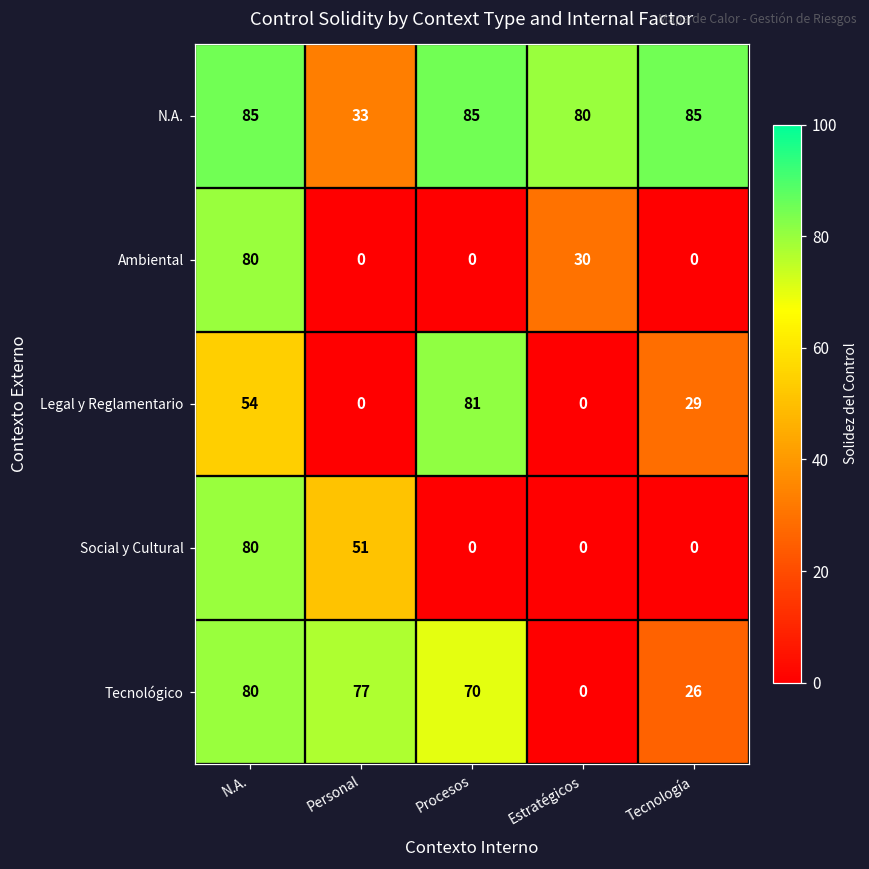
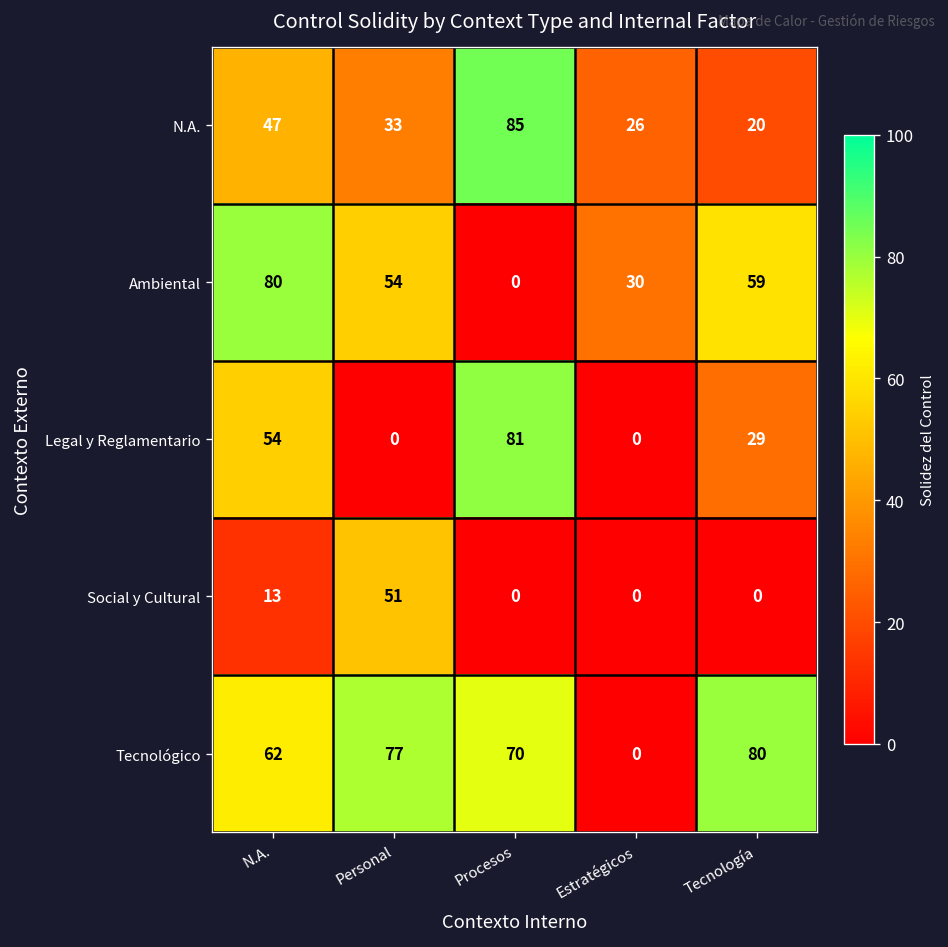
N.A., N.A.: 85 -> 47
N.A., Estratégicos: 80 -> 26
N.A., Tecnología: 85 -> 20
Ambiental, Personal: 0 -> 54
Ambiental, Tecnología: 0 -> 59
Social y Cultural, N.A.: 80 -> 13
Tecnológico, N.A.: 80 -> 62
Tecnológico, Tecnología: 26 -> 80
